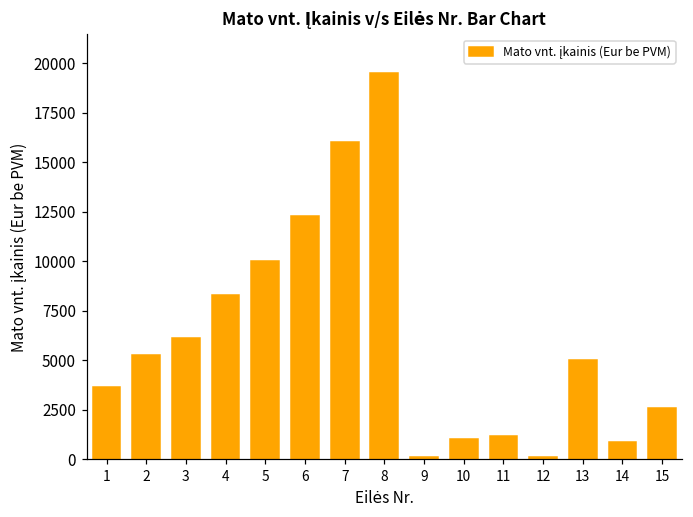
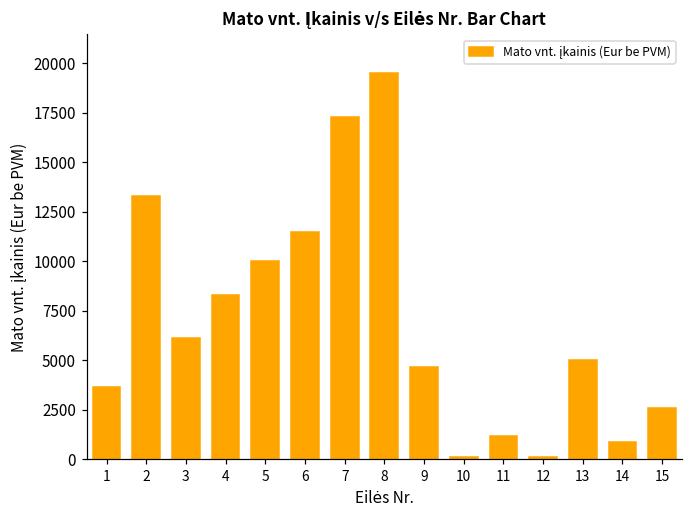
2: 5300 -> 13300
6: 12300 -> 11500
7: 16000 -> 17300
9: 100 -> 4700
10: 1000 -> 100
